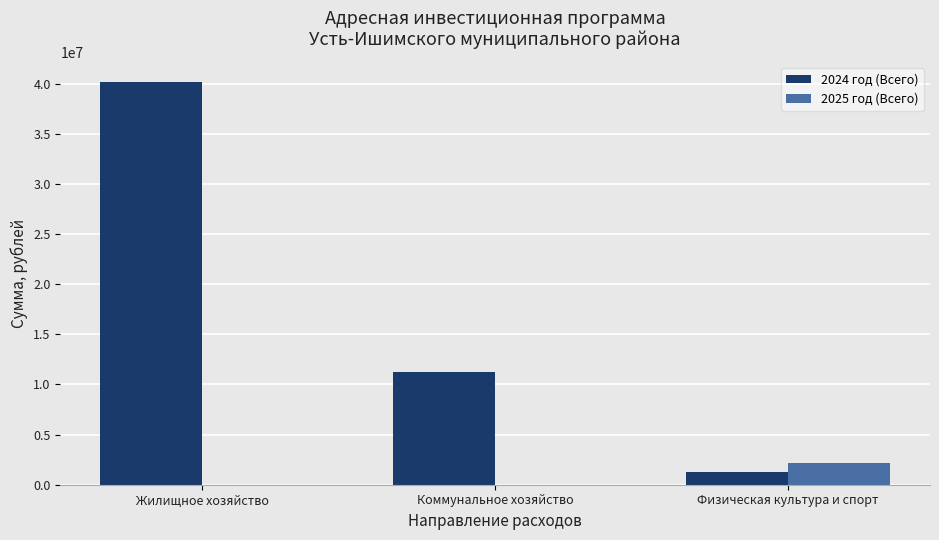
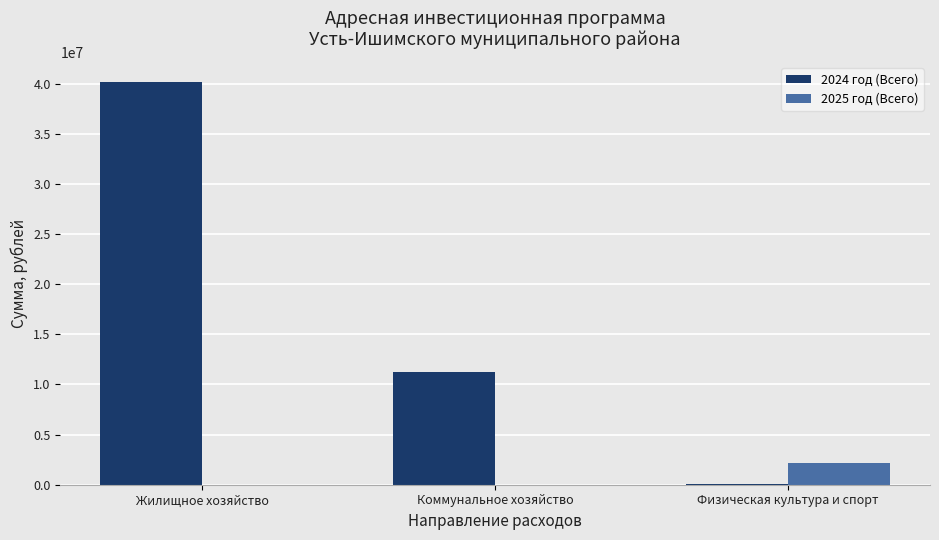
2024 год (Всего), Физическая культура и спорт: 1200000 -> 100000
